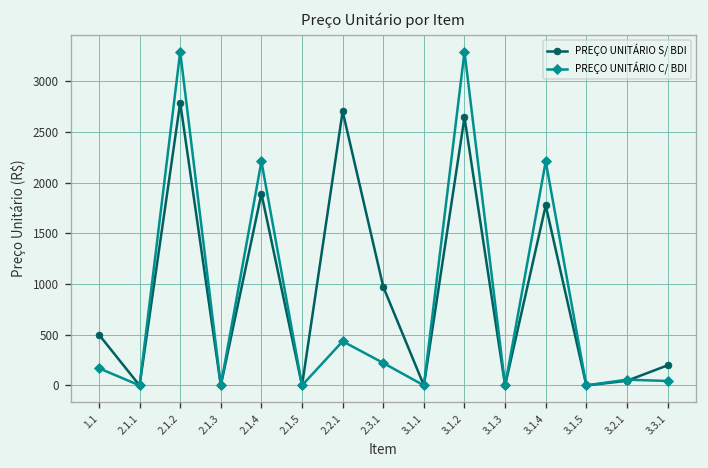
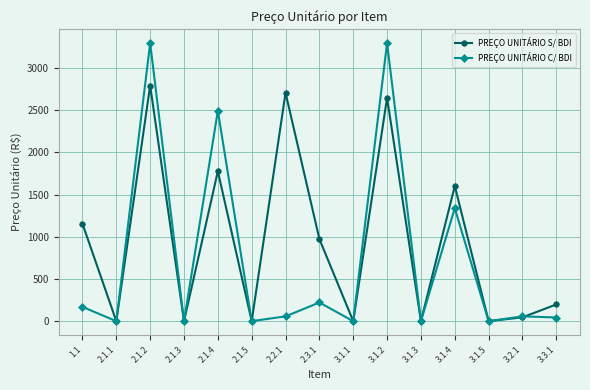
PREÇO UNITÁRIO S/ BDI, 1.1: 500 -> 1200
PREÇO UNITÁRIO S/ BDI, 2.1.4: 1900 -> 1800
PREÇO UNITÁRIO C/ BDI, 2.1.4: 2200 -> 2500
PREÇO UNITÁRIO C/ BDI, 2.2.1: 400 -> 100
PREÇO UNITÁRIO S/ BDI, 3.1.4: 1800 -> 1600
PREÇO UNITÁRIO C/ BDI, 3.1.4: 2200 -> 1300
